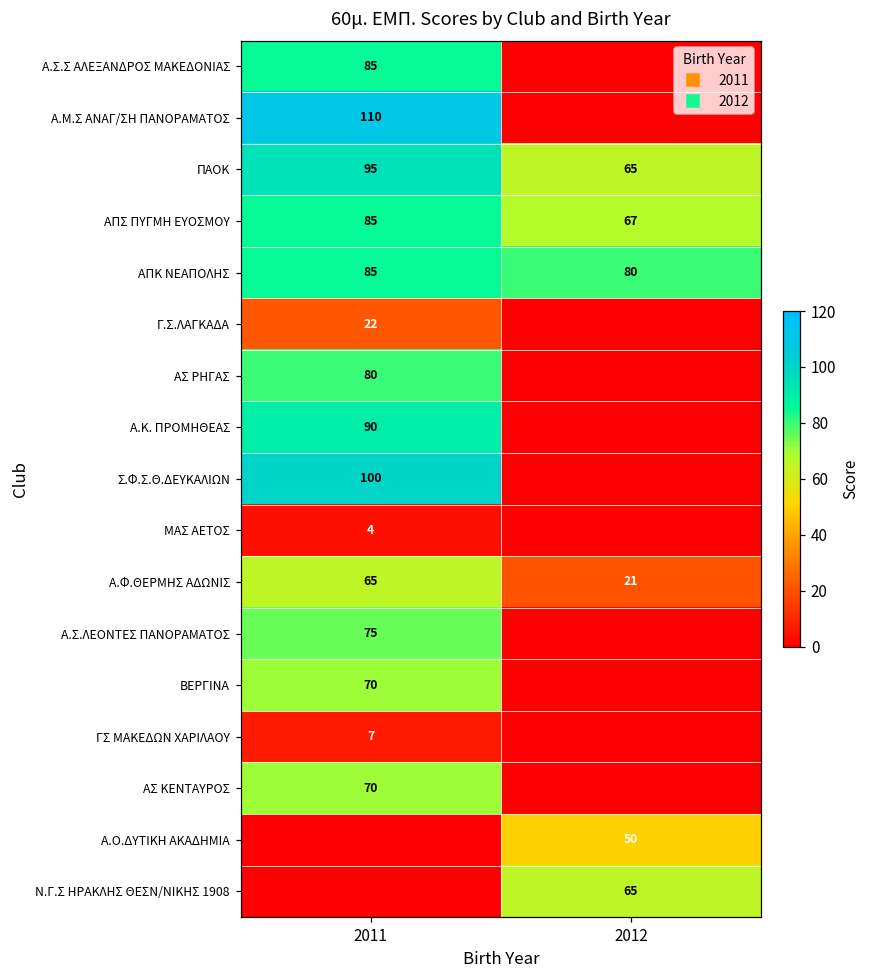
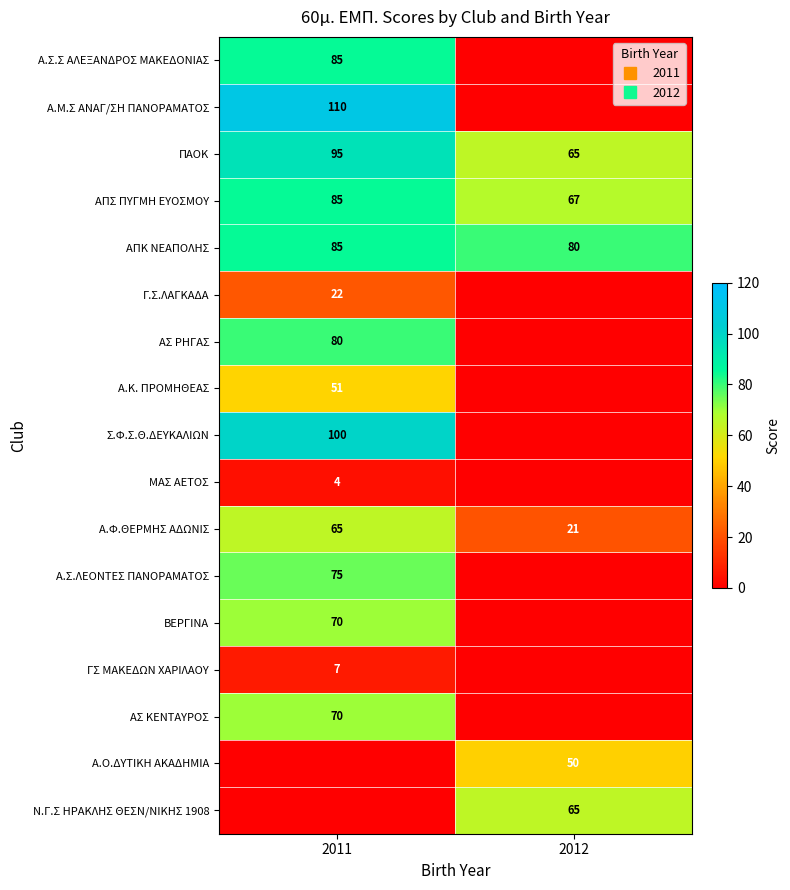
Α.Κ. ΠΡΟΜΗΘΕΑΣ, 2011: 90 -> 51
